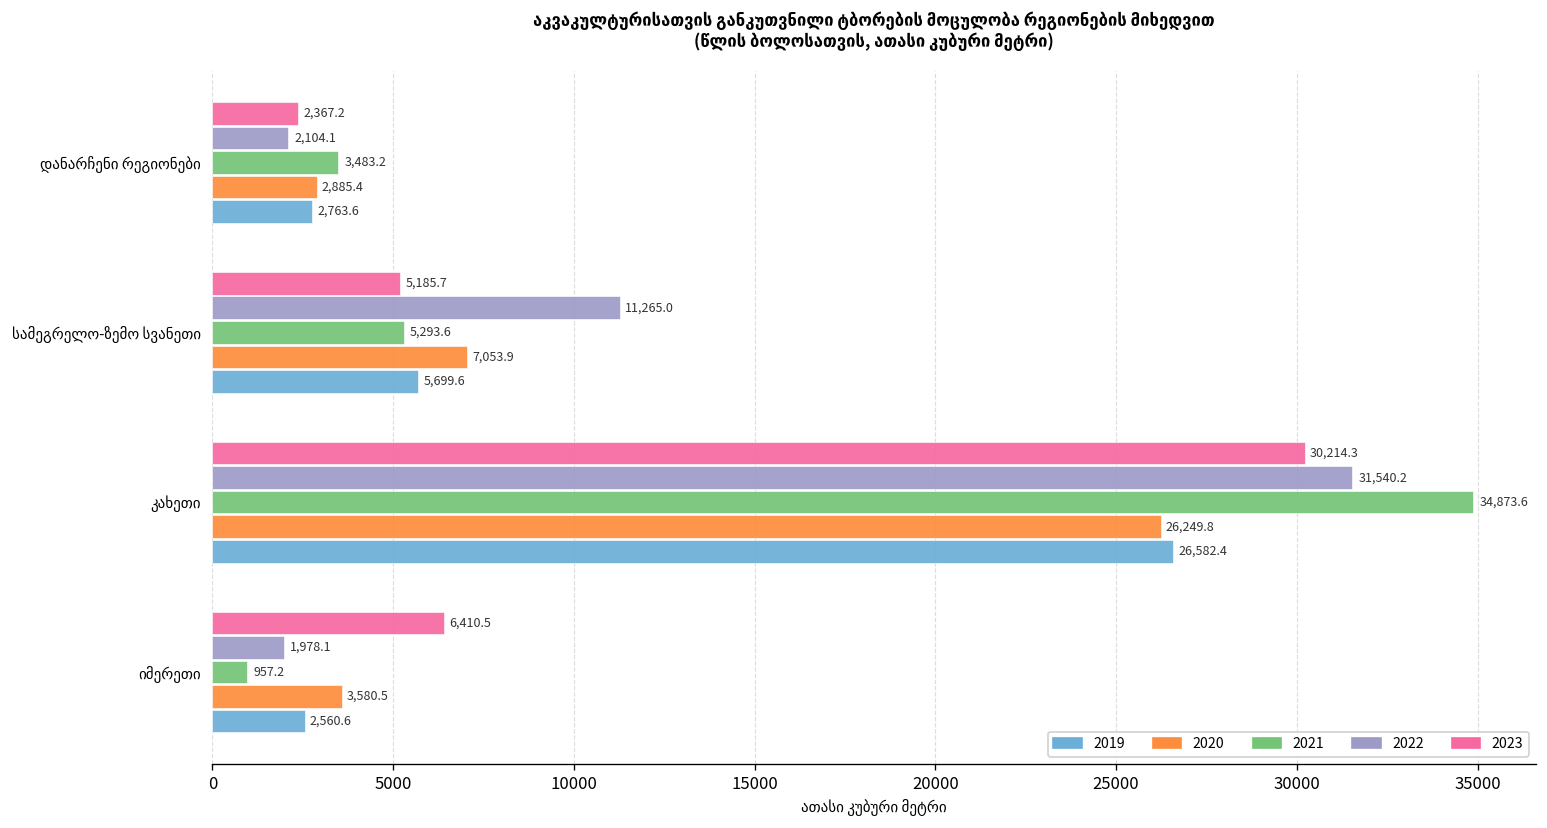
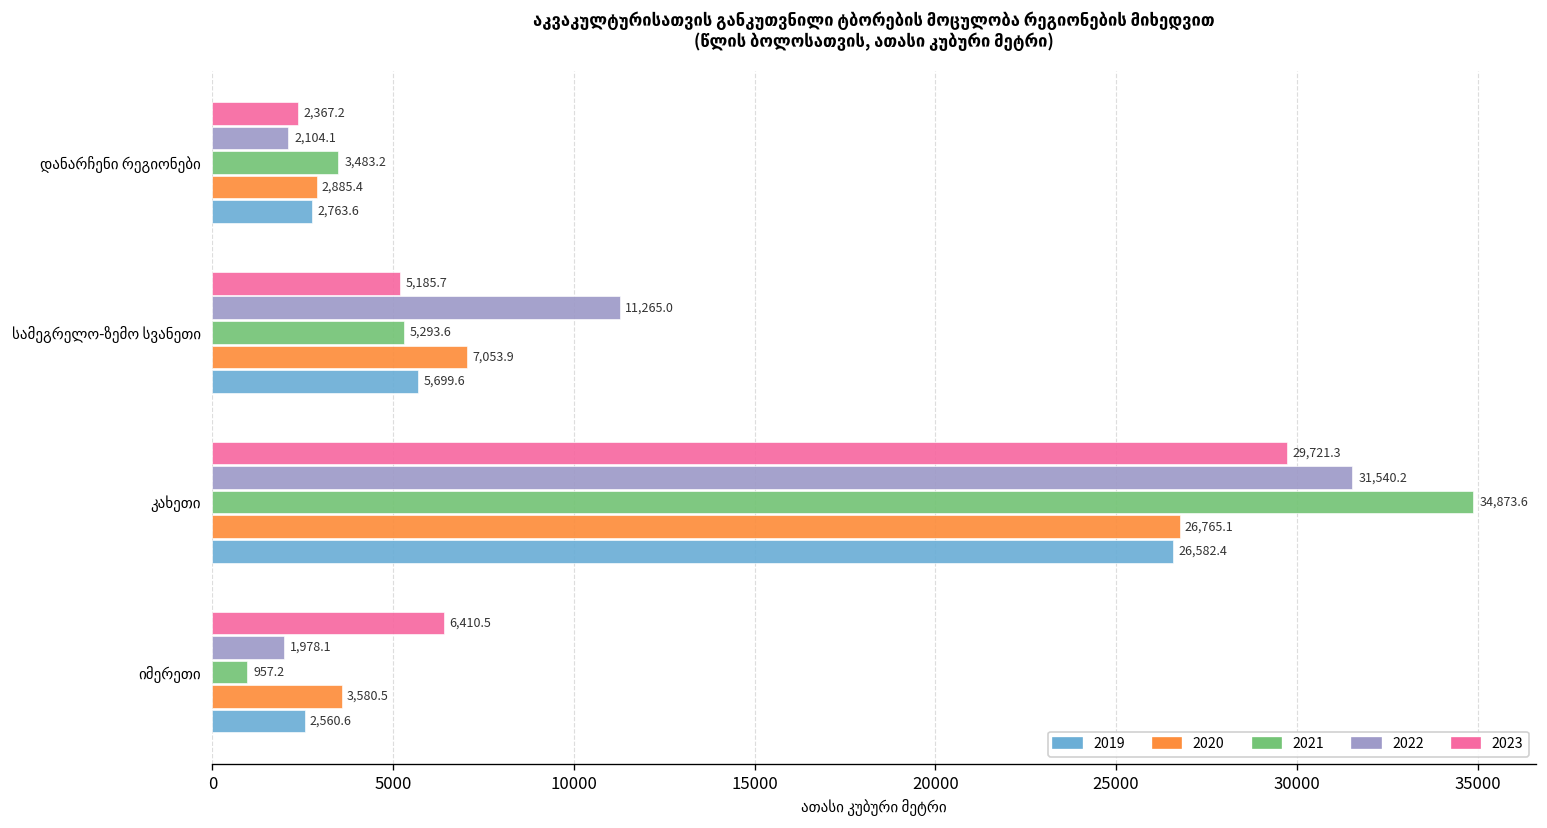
2023, კახეთი: 30,214.3 -> 29,721.3
2020, კახეთი: 26,249.8 -> 26,765.1
